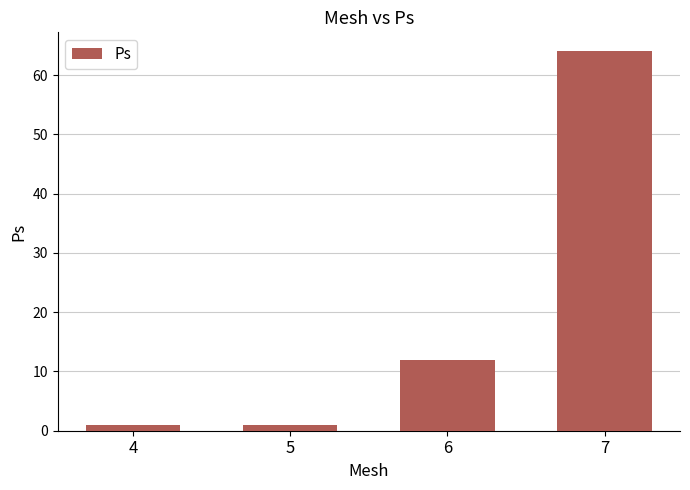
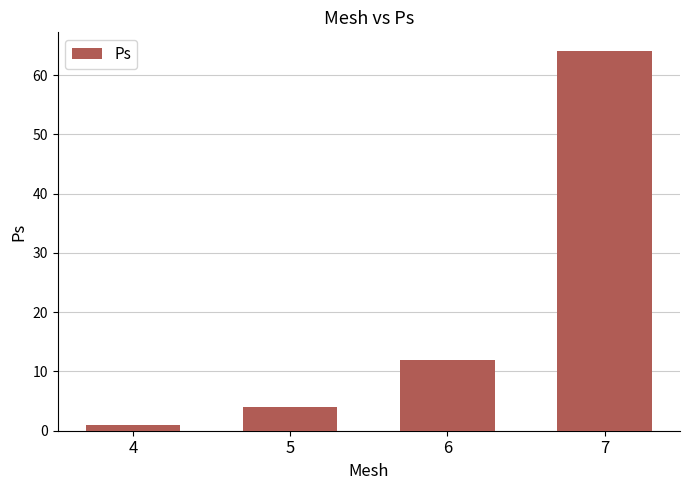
5: 1 -> 4
